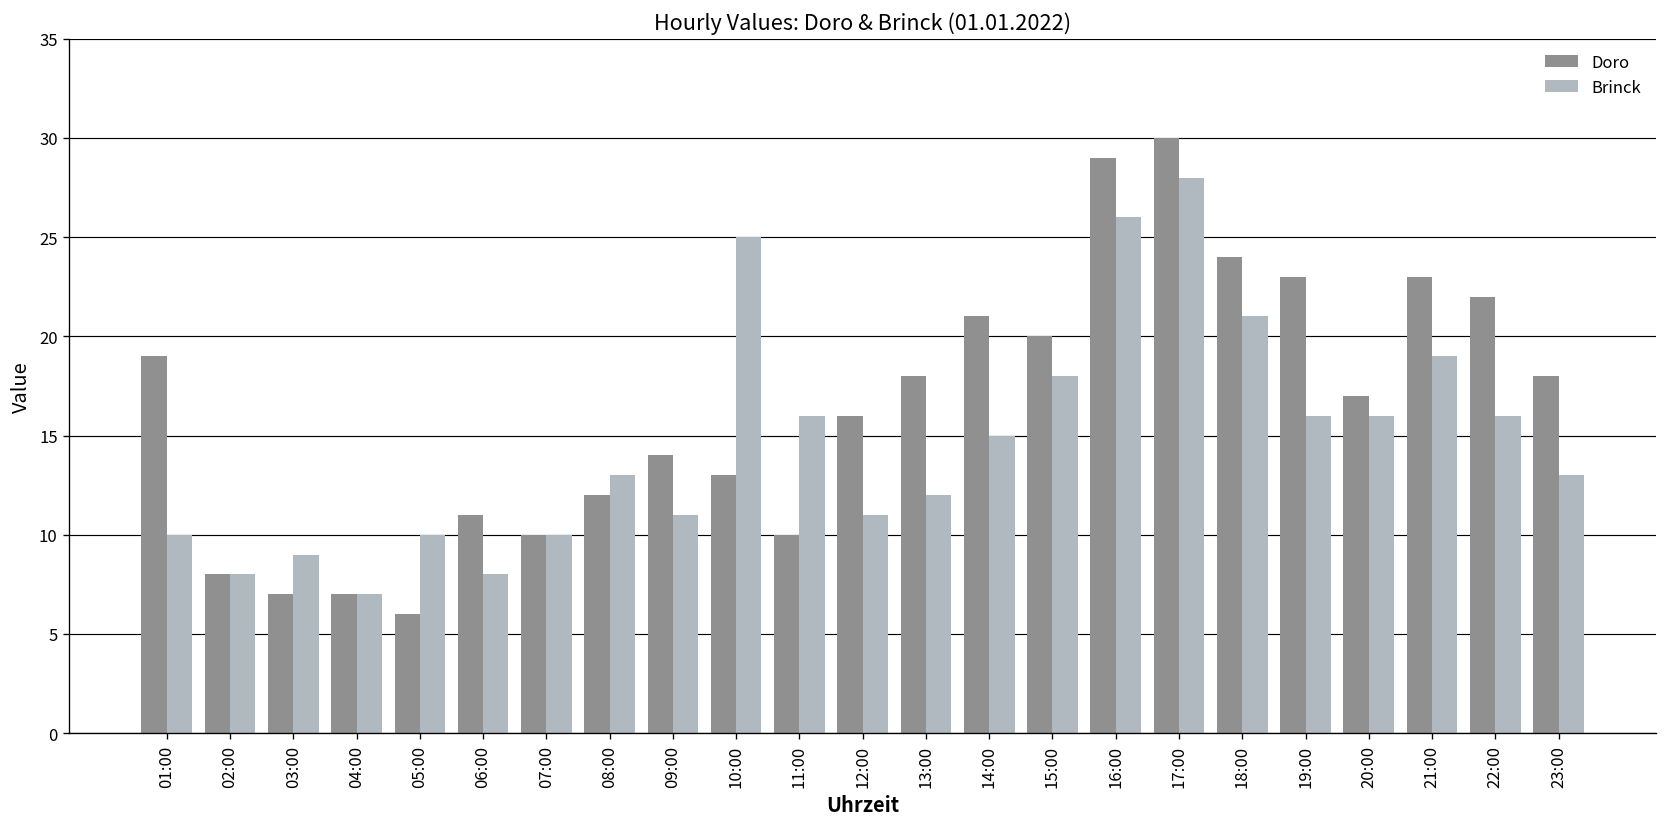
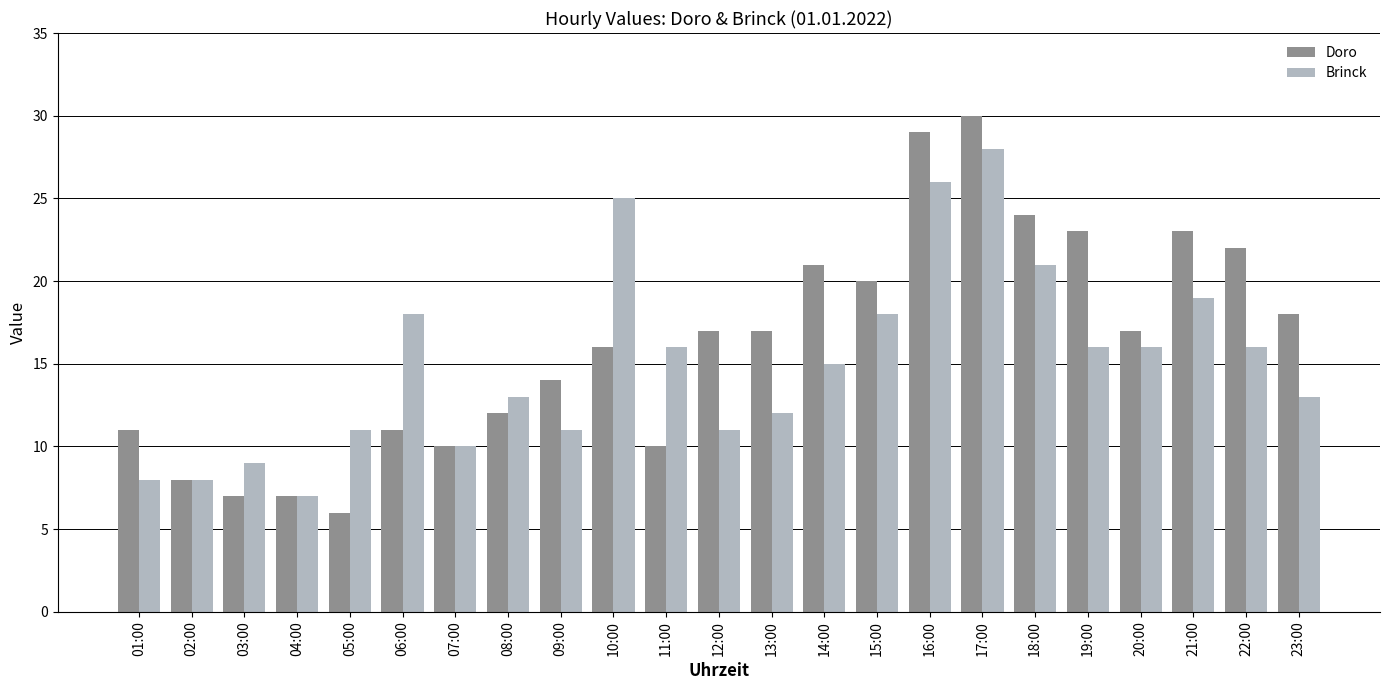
Doro, 01:00: 19 -> 11
Brinck, 01:00: 10 -> 8
Brinck, 05:00: 10 -> 11
Brinck, 06:00: 8 -> 18
Doro, 10:00: 13 -> 16
Doro, 12:00: 16 -> 17
Doro, 13:00: 18 -> 17
